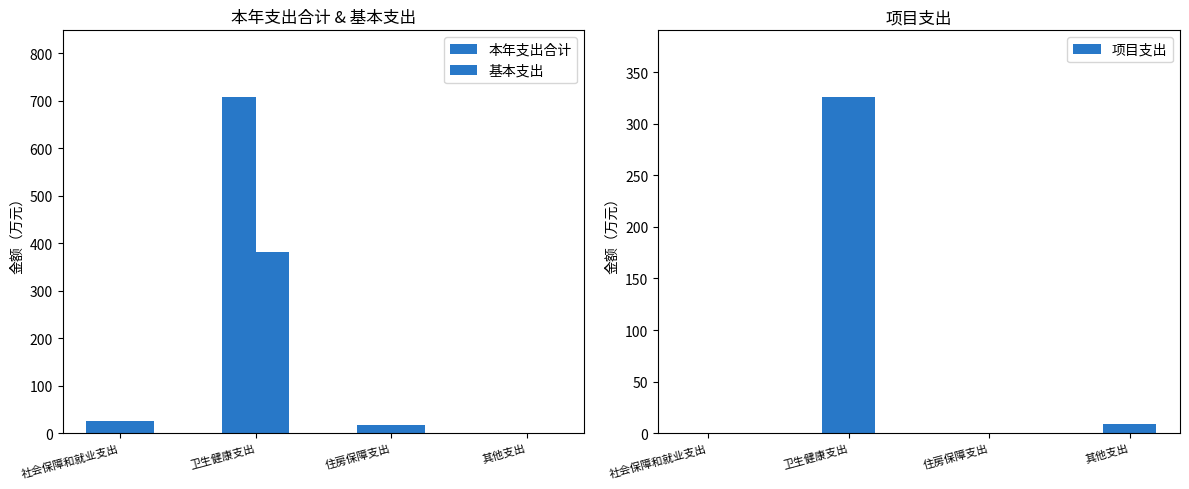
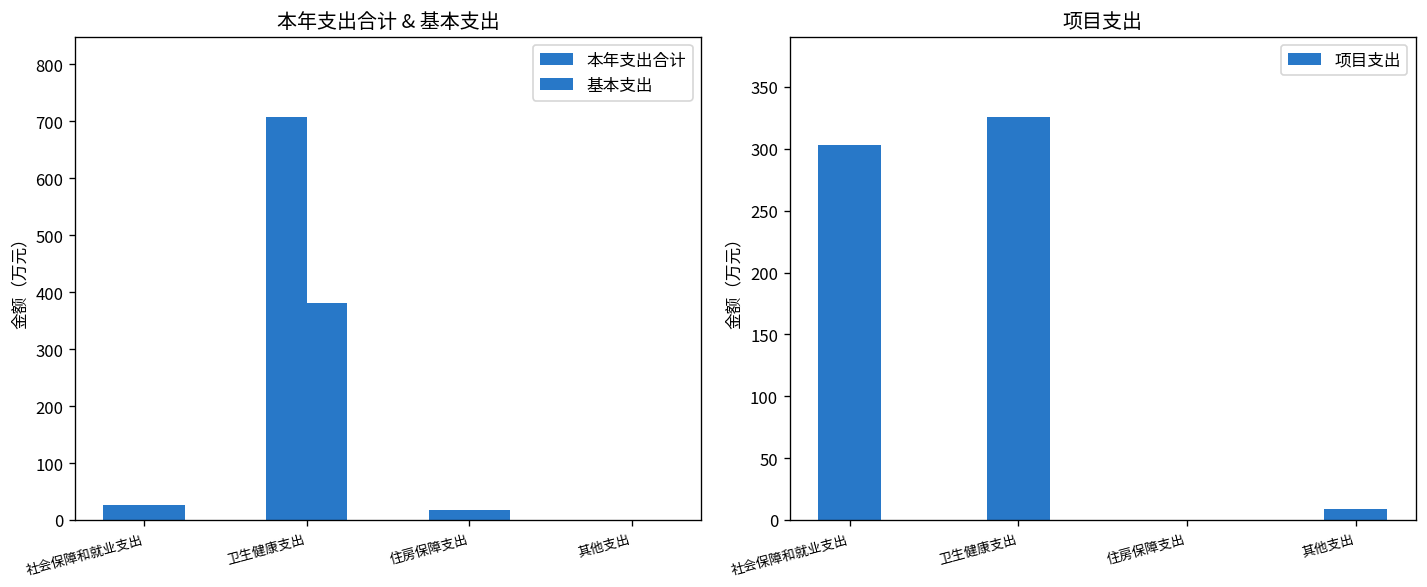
项目支出, 社会保障和就业支出: 0 -> 303
